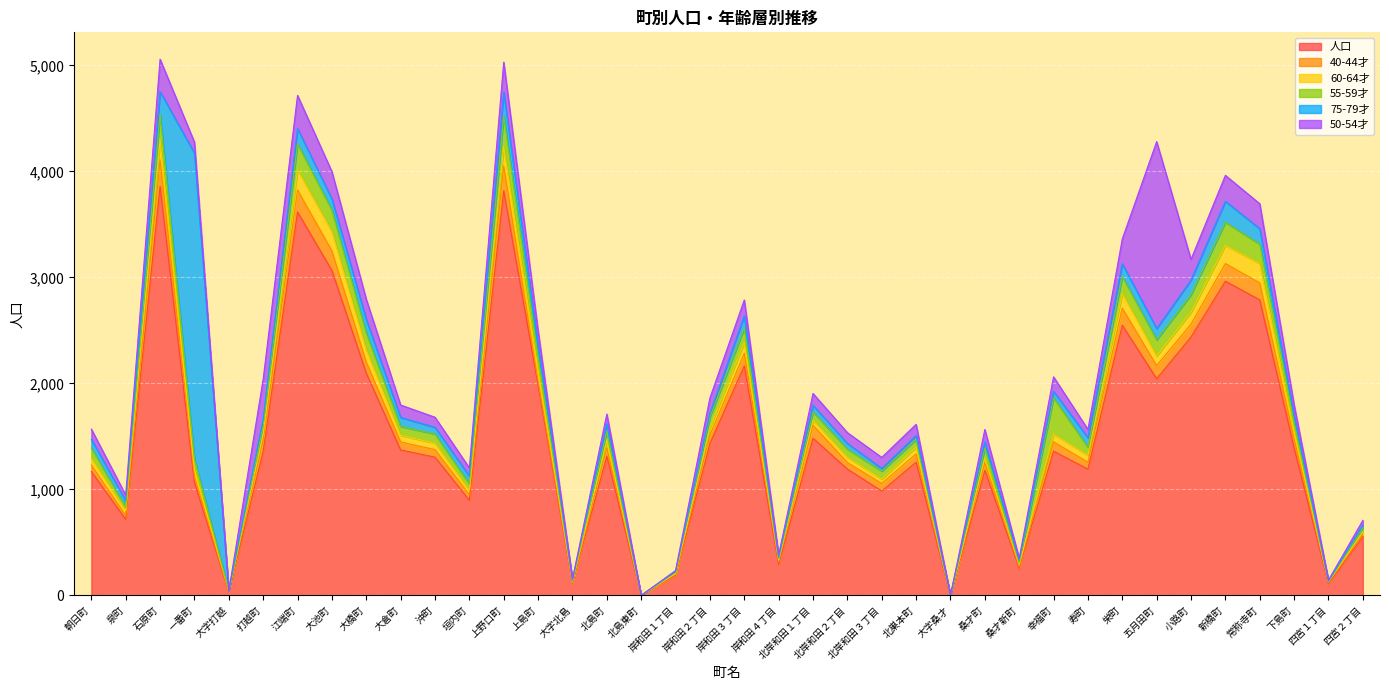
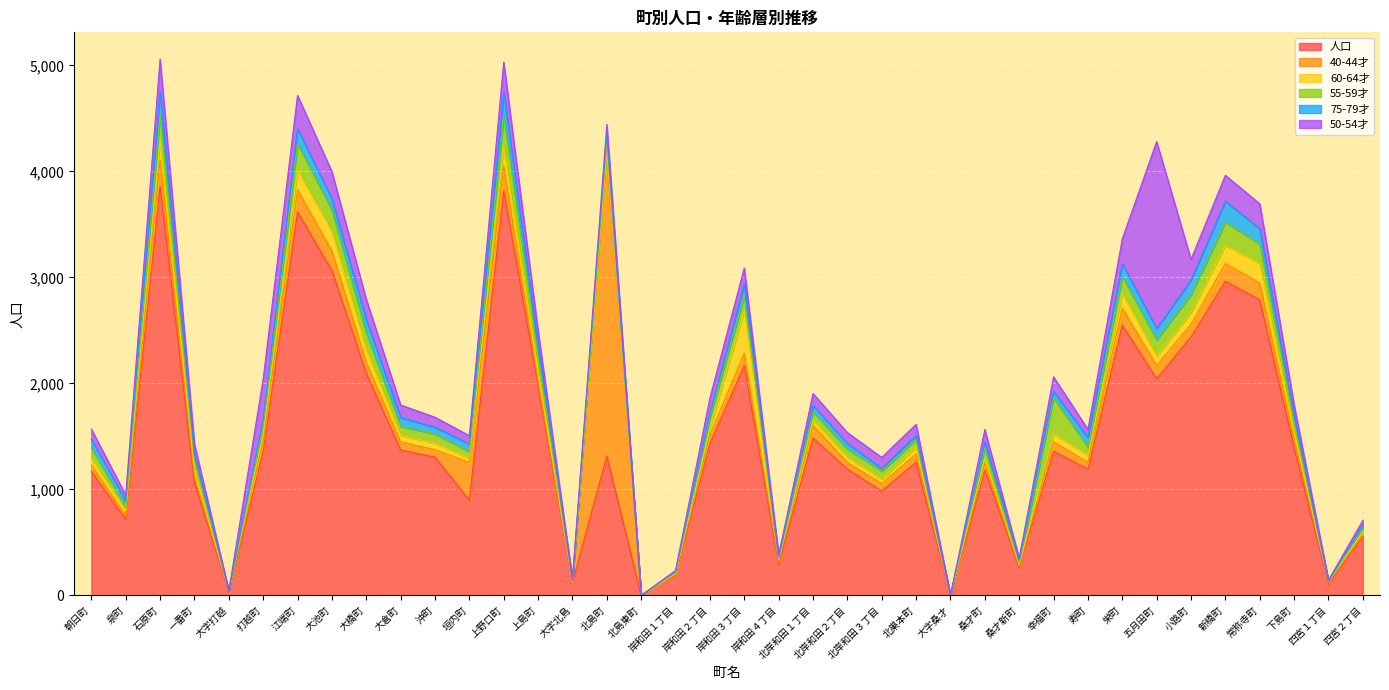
75-79才, 一番町: 2,880 -> 40
40-44才, 垣内町: 50 -> 360
40-44才, 北島町: 80 -> 2,810
60-64才, 岸和田３丁目: 100 -> 410
